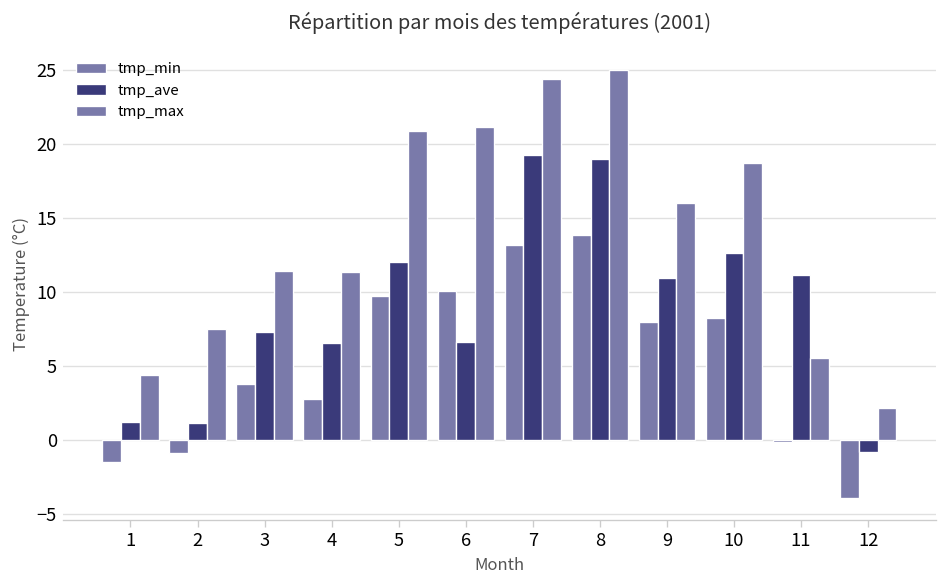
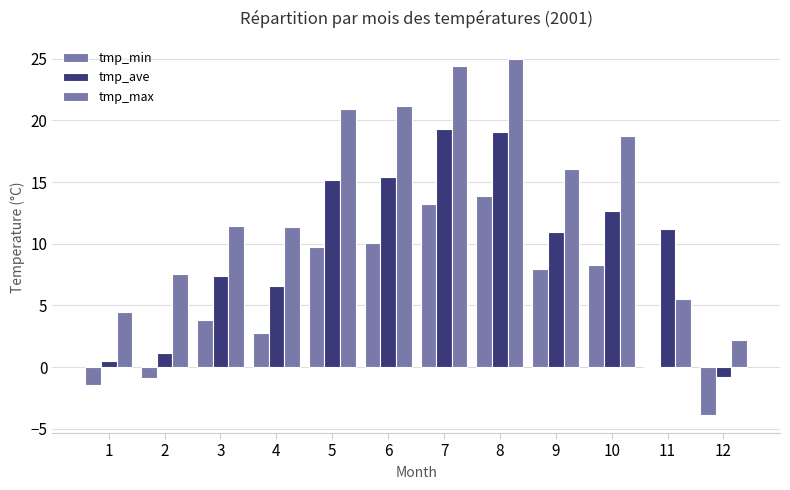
tmp_ave, 1: 1.3 -> 0.5
tmp_ave, 5: 12.0 -> 15.2
tmp_ave, 6: 6.7 -> 15.4
